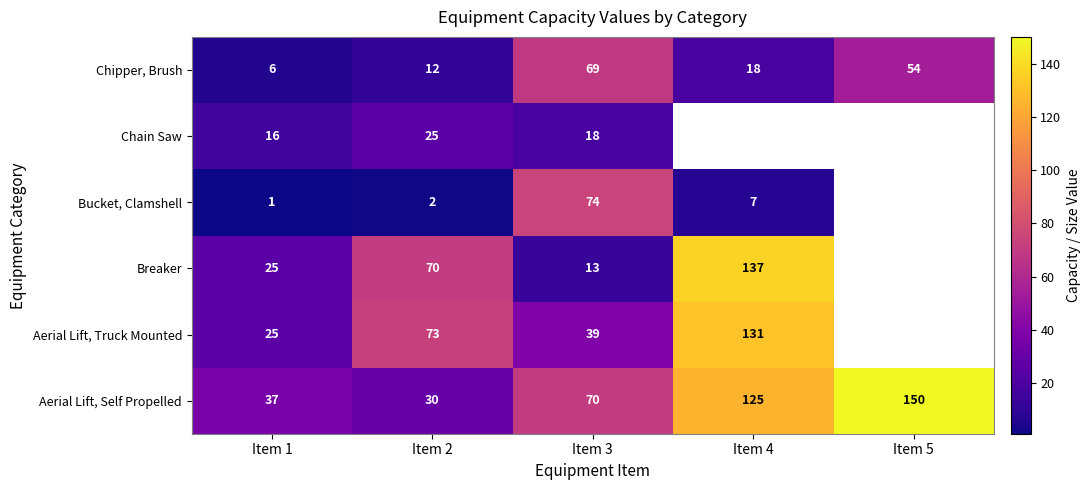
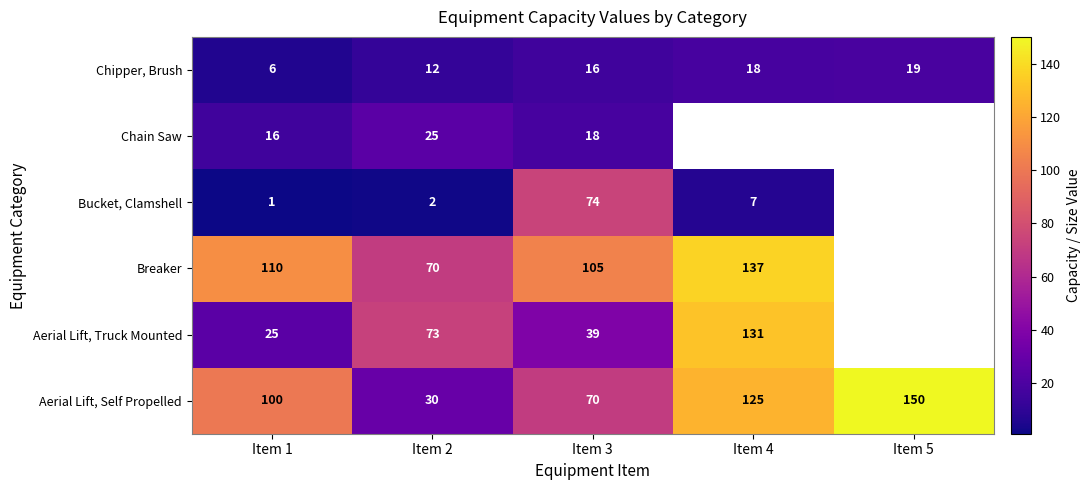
Chipper, Brush, Item 3: 69 -> 16
Chipper, Brush, Item 5: 54 -> 19
Breaker, Item 1: 25 -> 110
Breaker, Item 3: 13 -> 105
Aerial Lift, Self Propelled, Item 1: 37 -> 100
